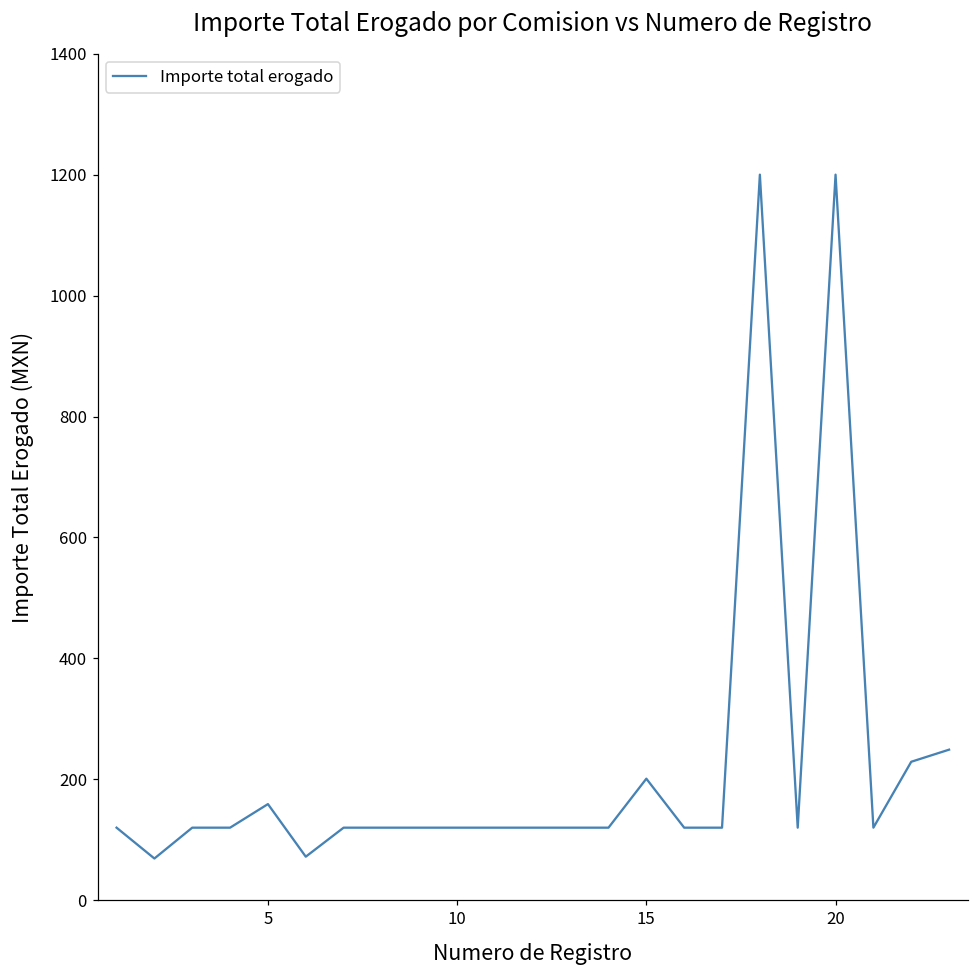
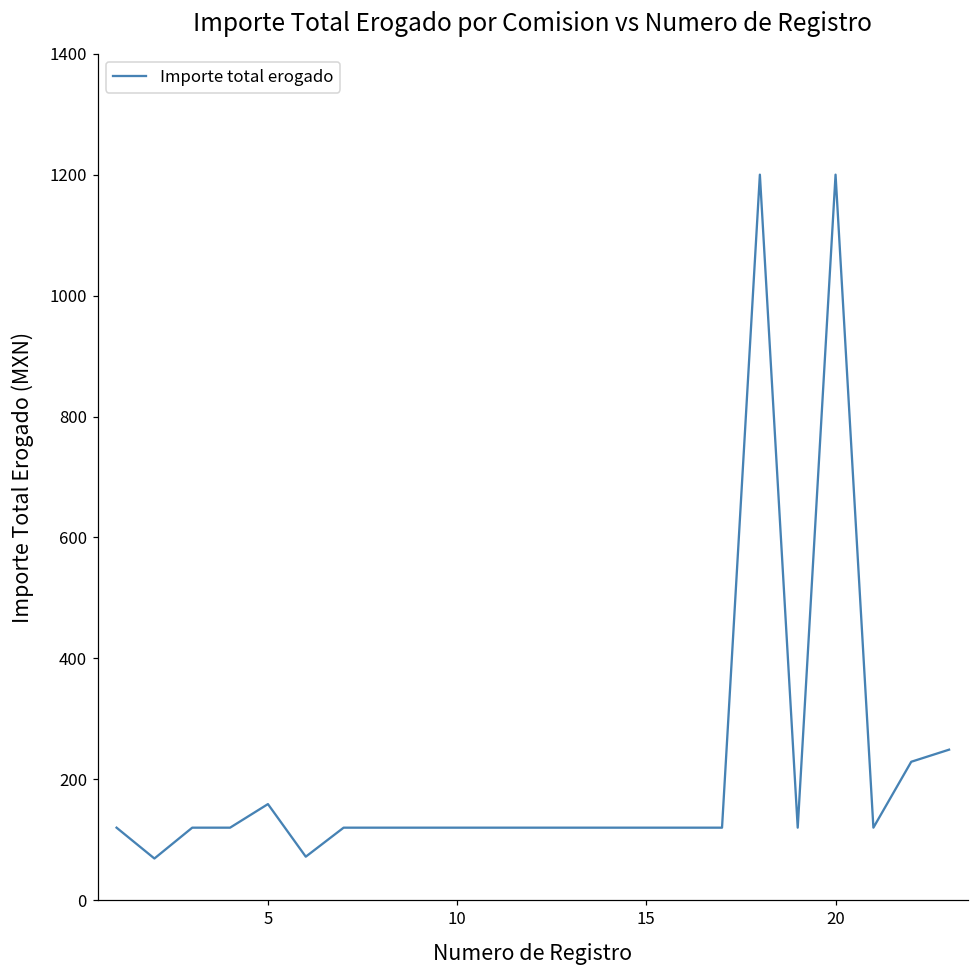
15: 200 -> 120
